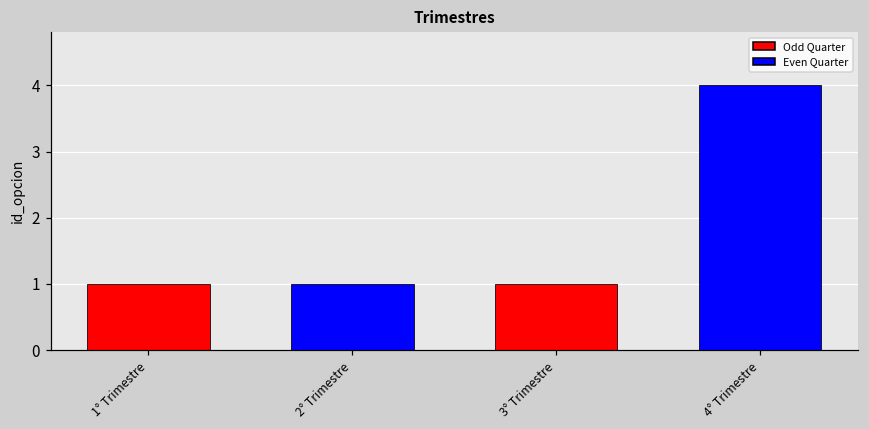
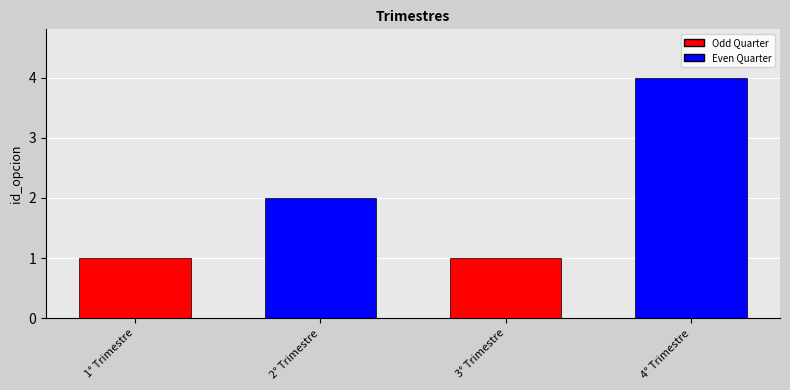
2° Trimestre: 1 -> 2
